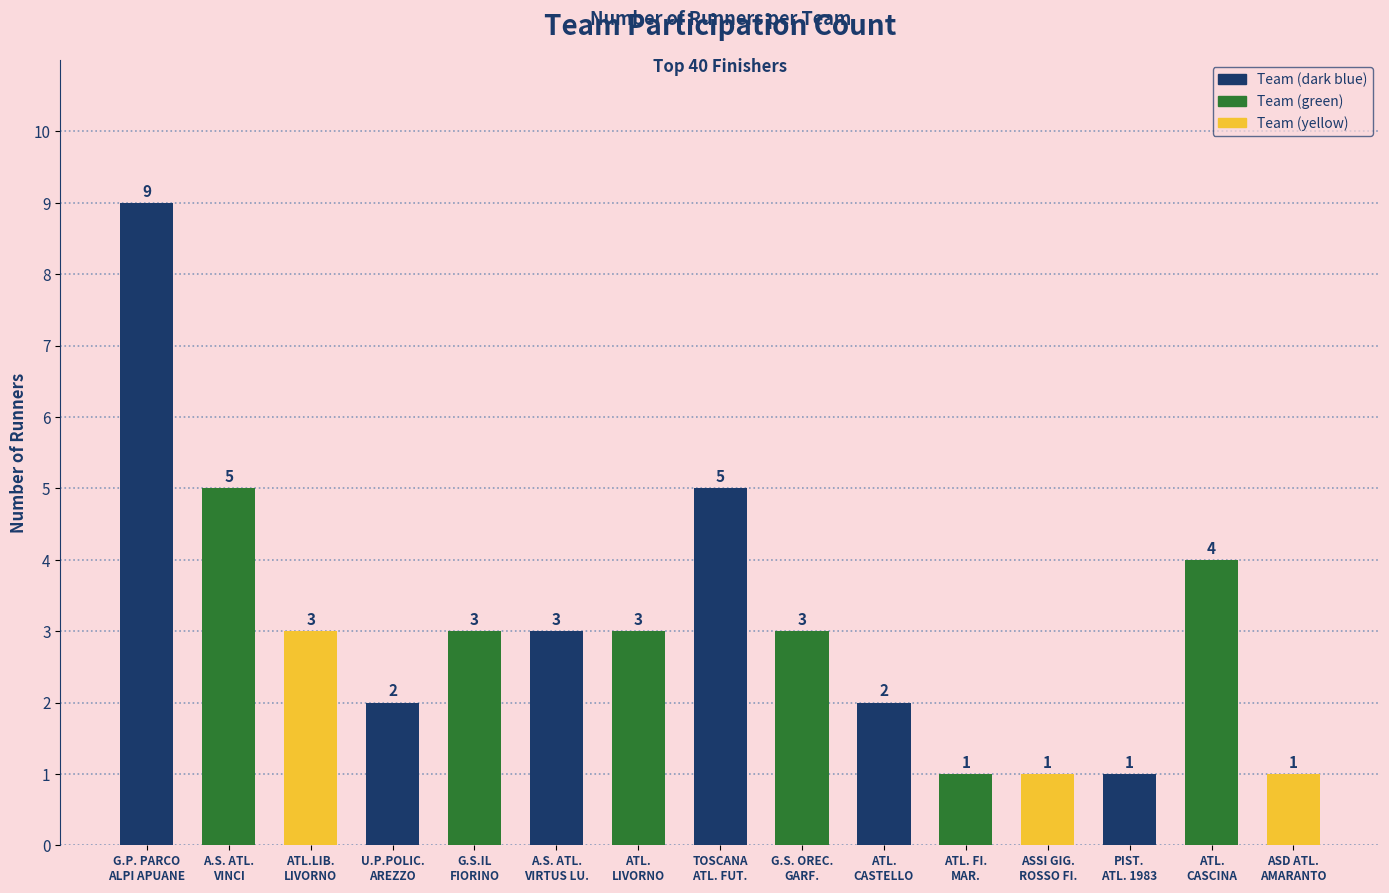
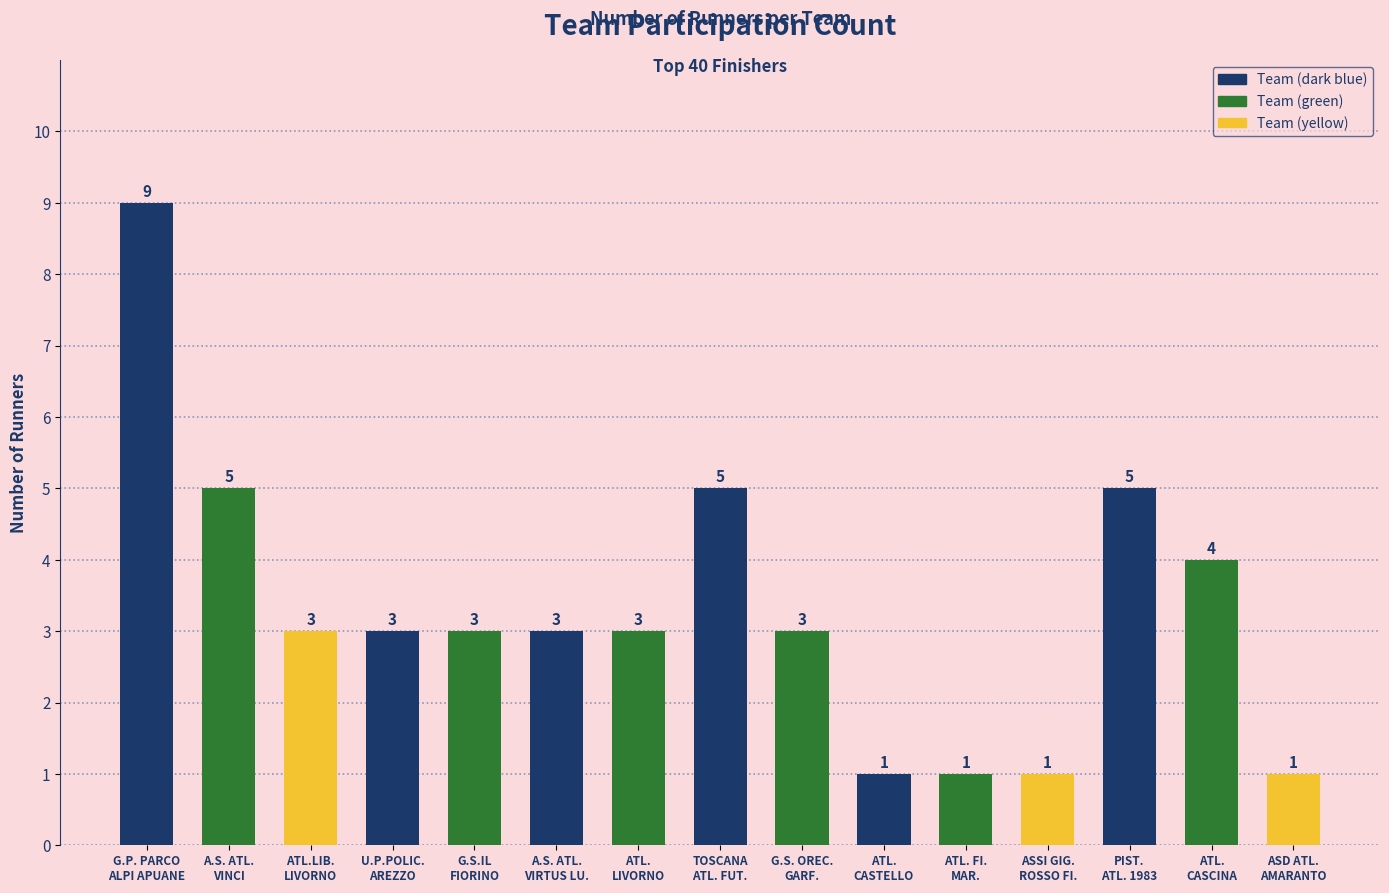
U.P.POLIC. AREZZO: 2 -> 3
ATL. CASTELLO: 2 -> 1
PIST. ATL. 1983: 1 -> 5
